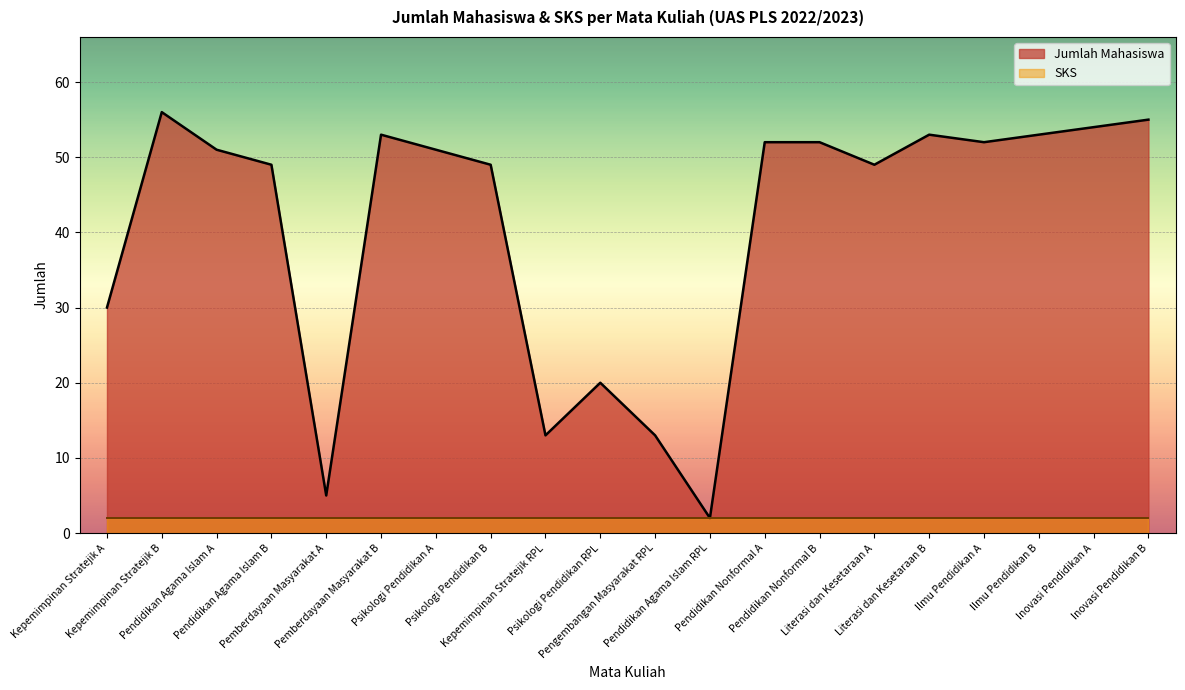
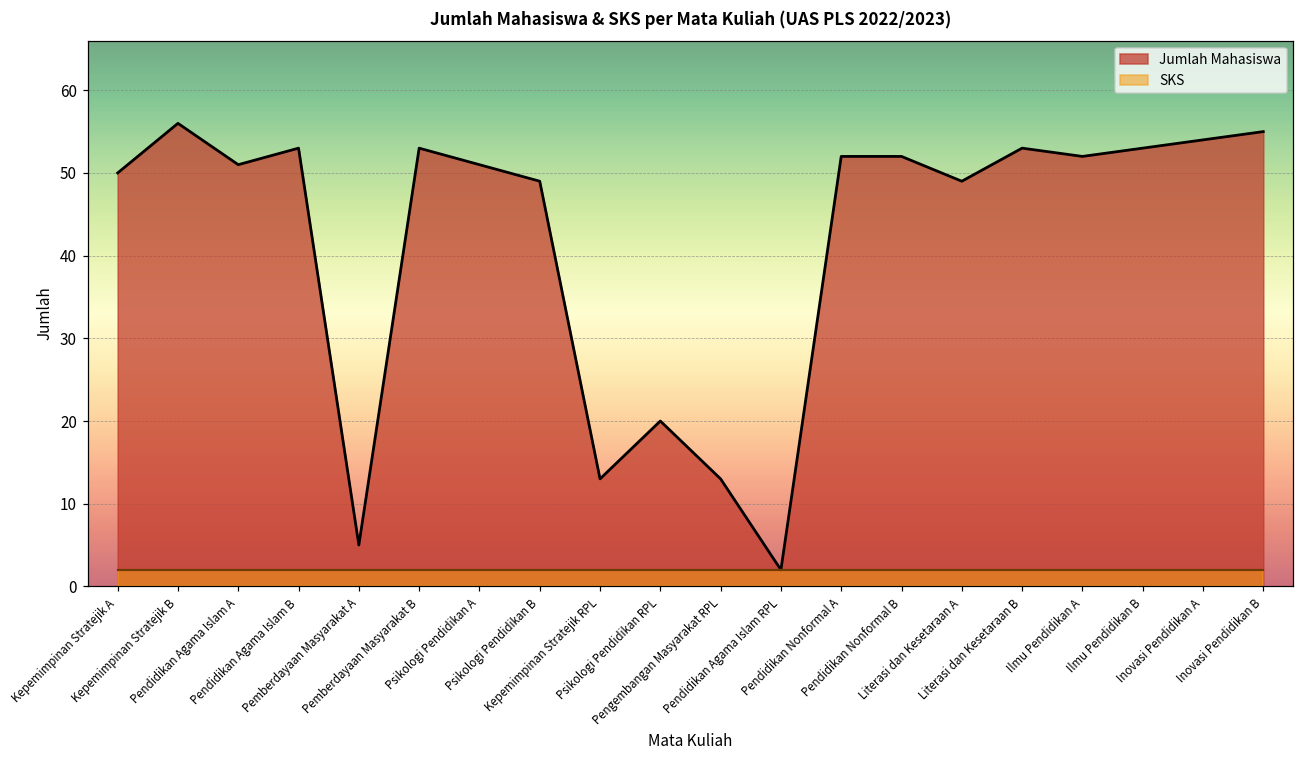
Jumlah Mahasiswa, Kepemimpinan Stratejik A: 30 -> 50
Jumlah Mahasiswa, Pendidikan Agama Islam B: 49 -> 53
